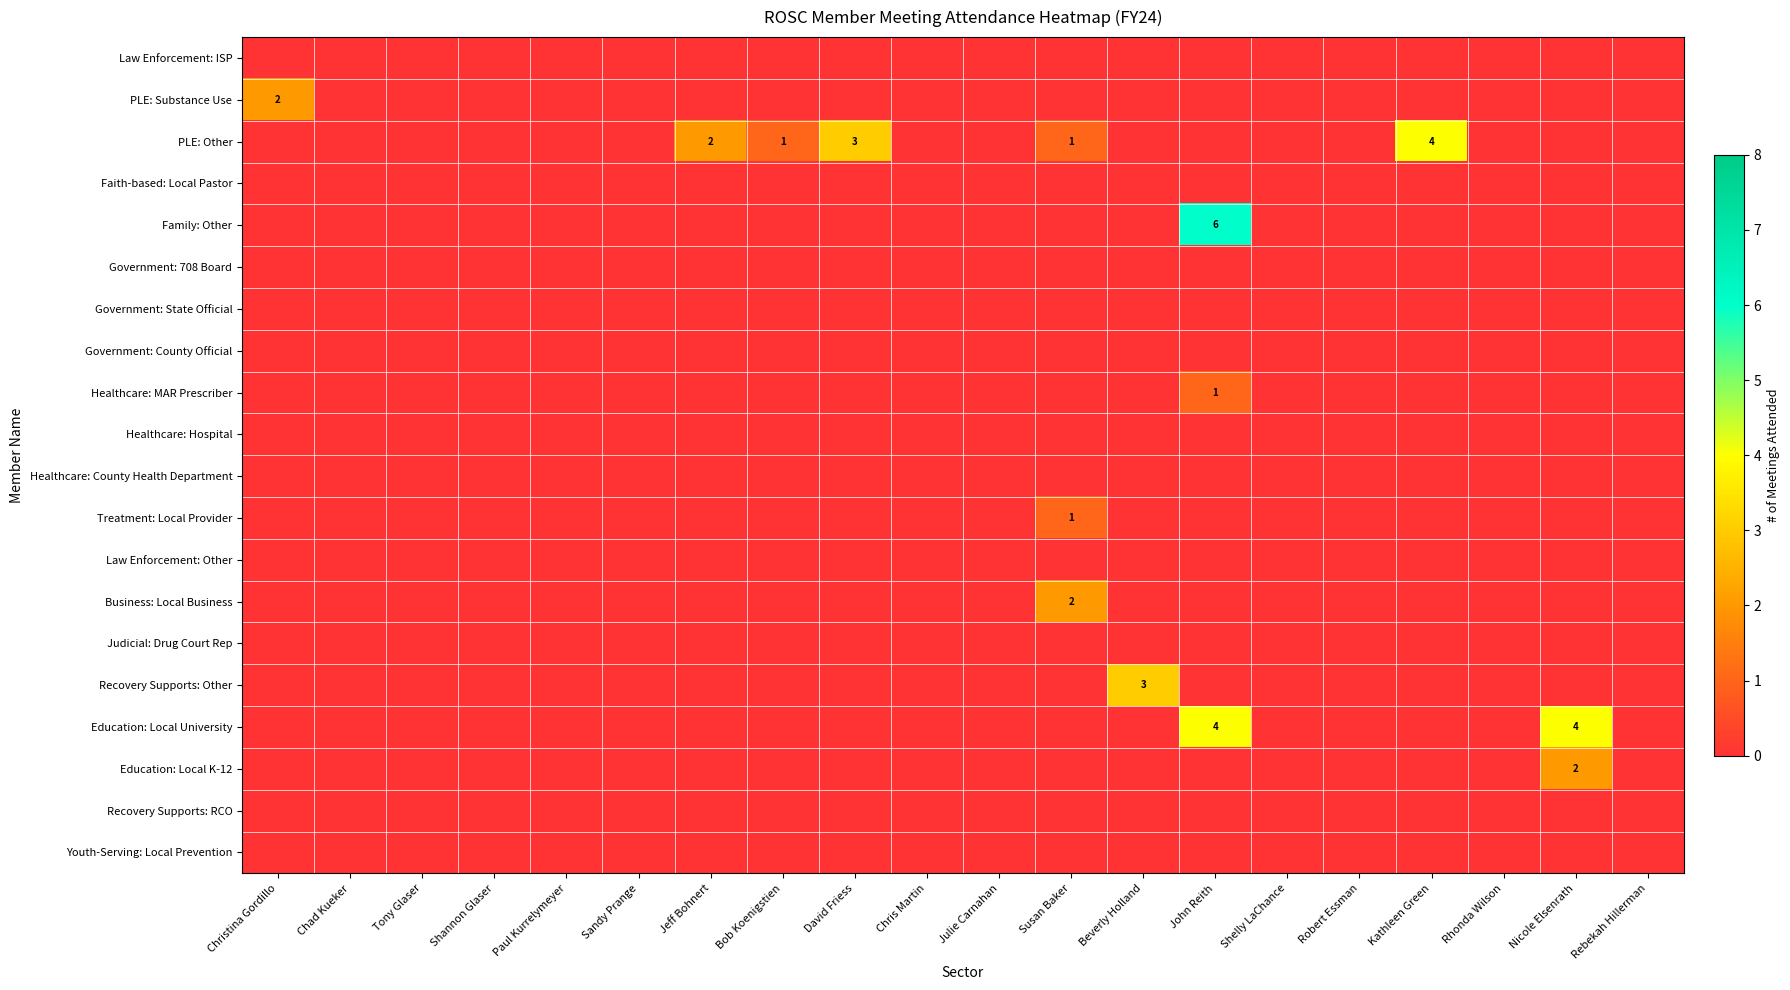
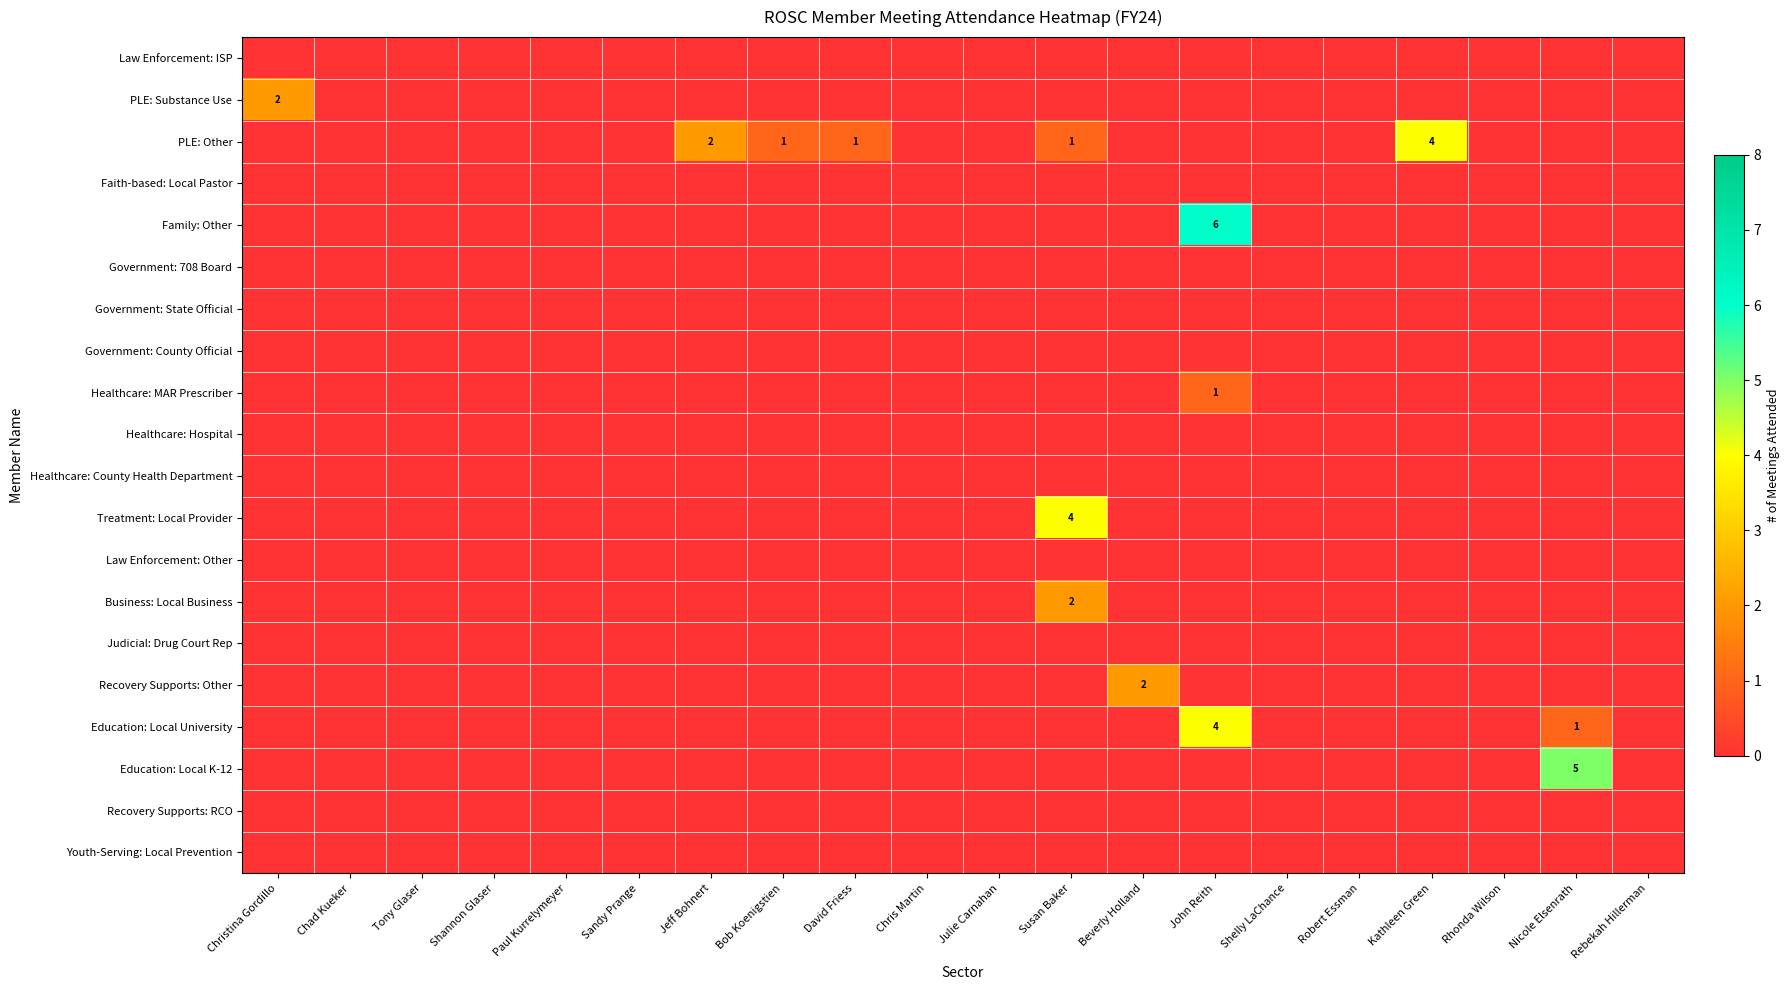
PLE: Other, David Friess: 3 -> 1
Treatment: Local Provider, Susan Baker: 1 -> 4
Recovery Supports: Other, Beverly Holland: 3 -> 2
Education: Local University, Nicole Elsenrath: 4 -> 1
Education: Local K-12, Nicole Elsenrath: 2 -> 5
